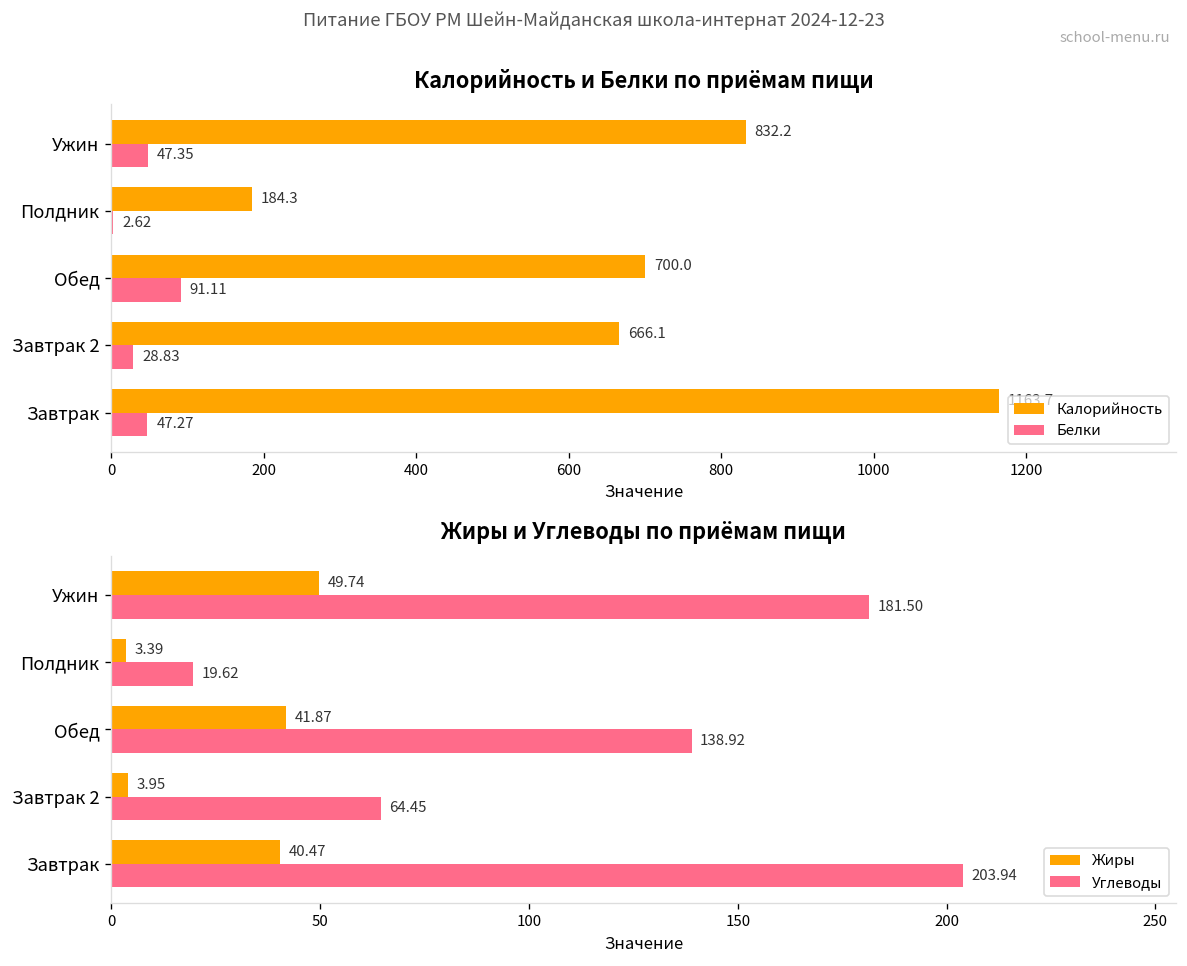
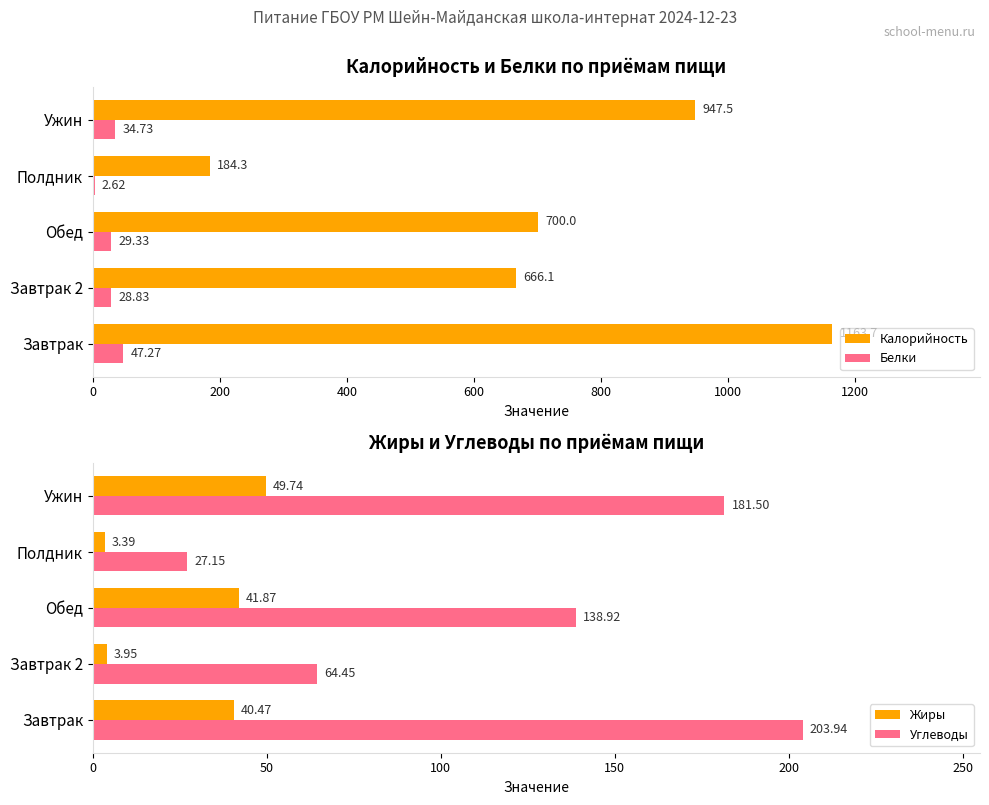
Калорийность и Белки по приёмам пищи, Калорийность, Ужин: 832.2 -> 947.5
Калорийность и Белки по приёмам пищи, Белки, Ужин: 47.35 -> 34.73
Калорийность и Белки по приёмам пищи, Белки, Обед: 91.11 -> 29.33
Жиры и Углеводы по приёмам пищи, Углеводы, Полдник: 19.62 -> 27.15
